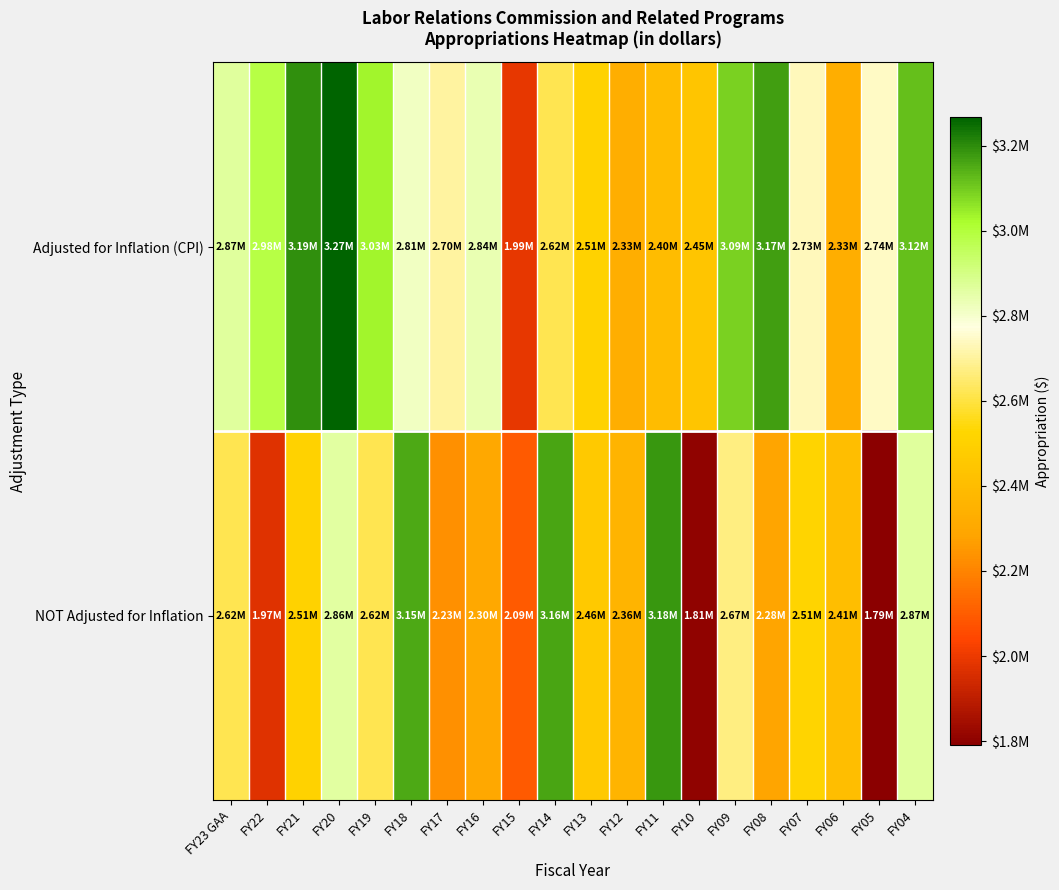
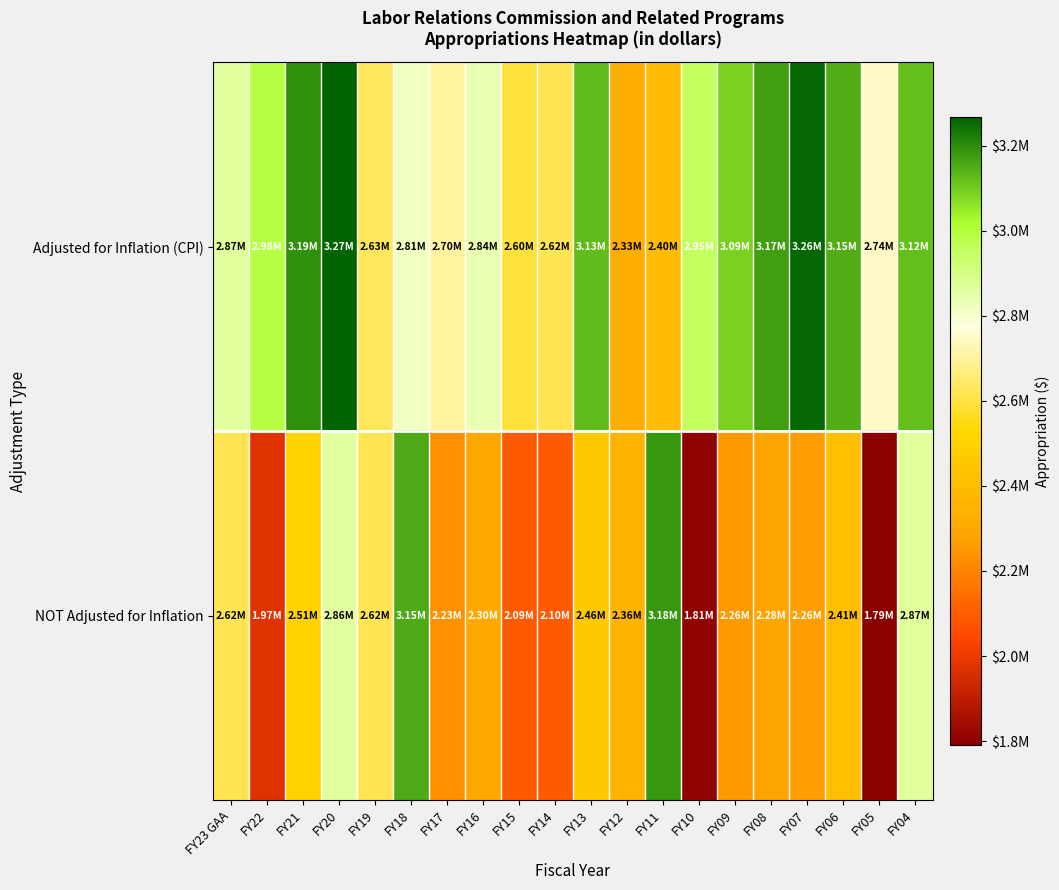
Adjusted for Inflation (CPI), FY19: 3.03M -> 2.63M
Adjusted for Inflation (CPI), FY15: 1.99M -> 2.60M
Adjusted for Inflation (CPI), FY13: 2.51M -> 3.13M
Adjusted for Inflation (CPI), FY10: 2.45M -> 2.95M
Adjusted for Inflation (CPI), FY07: 2.73M -> 3.26M
Adjusted for Inflation (CPI), FY06: 2.33M -> 3.15M
NOT Adjusted for Inflation, FY14: 3.16M -> 2.10M
NOT Adjusted for Inflation, FY09: 2.67M -> 2.26M
NOT Adjusted for Inflation, FY07: 2.51M -> 2.26M
